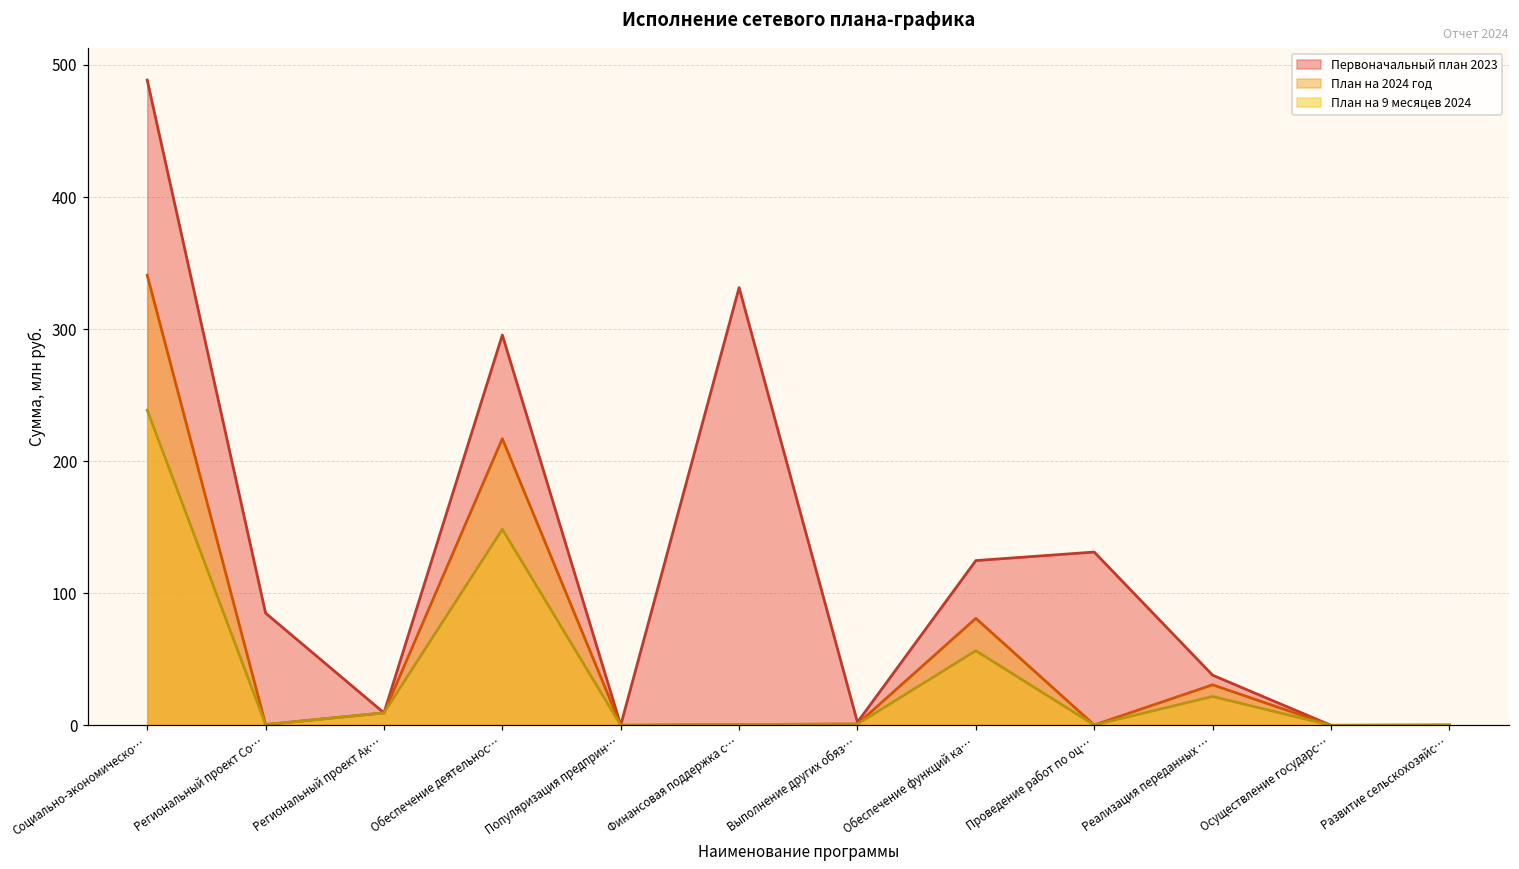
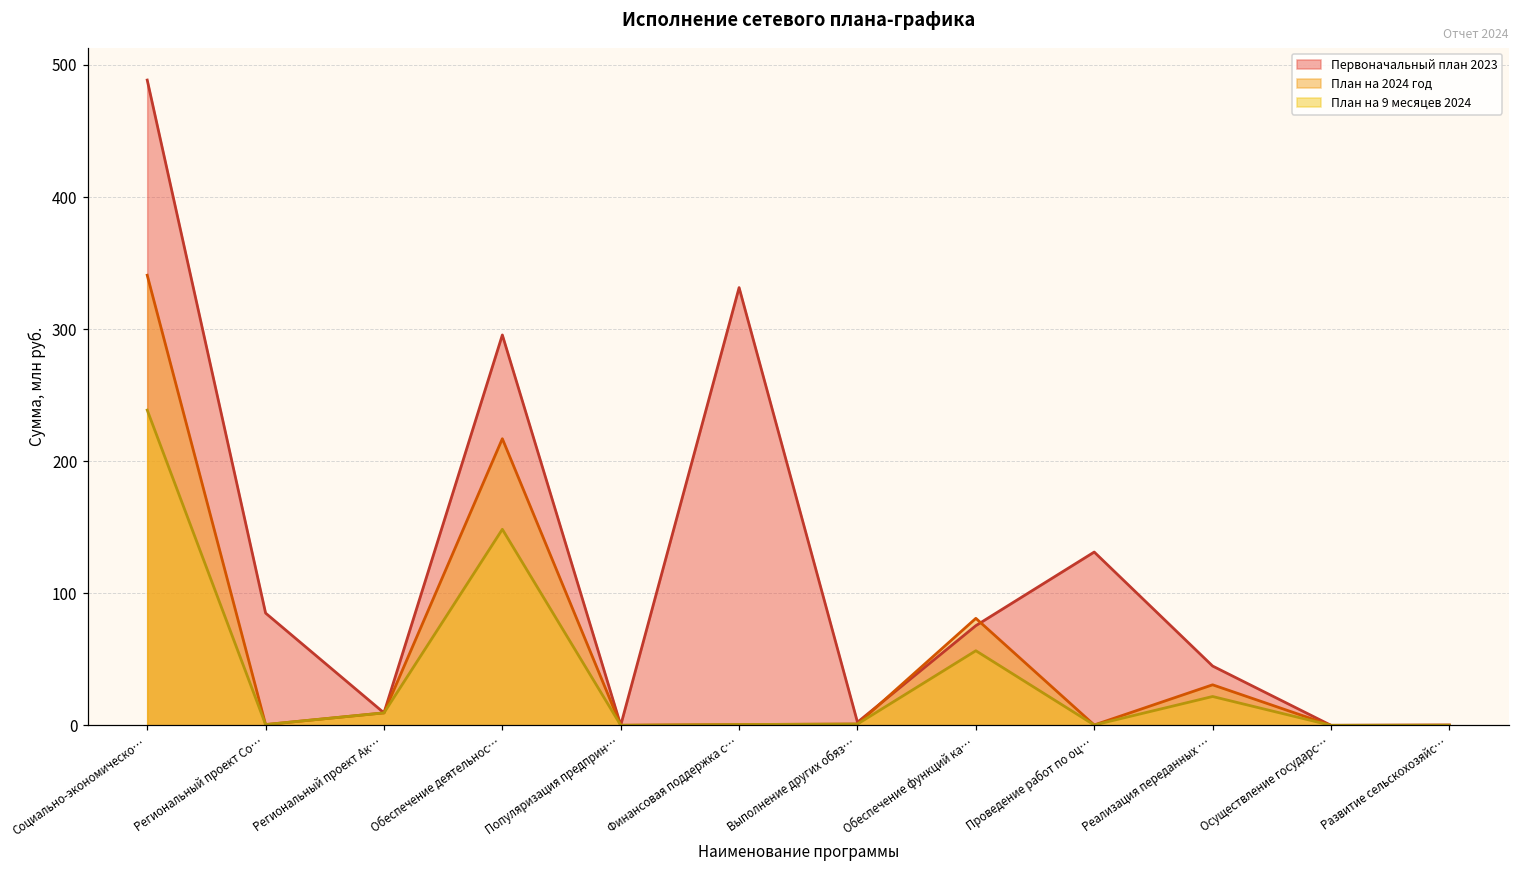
Первоначальный план 2023, Обеспечение функций ка…: 125 -> 75
Первоначальный план 2023, Реализация переданных …: 38 -> 45
